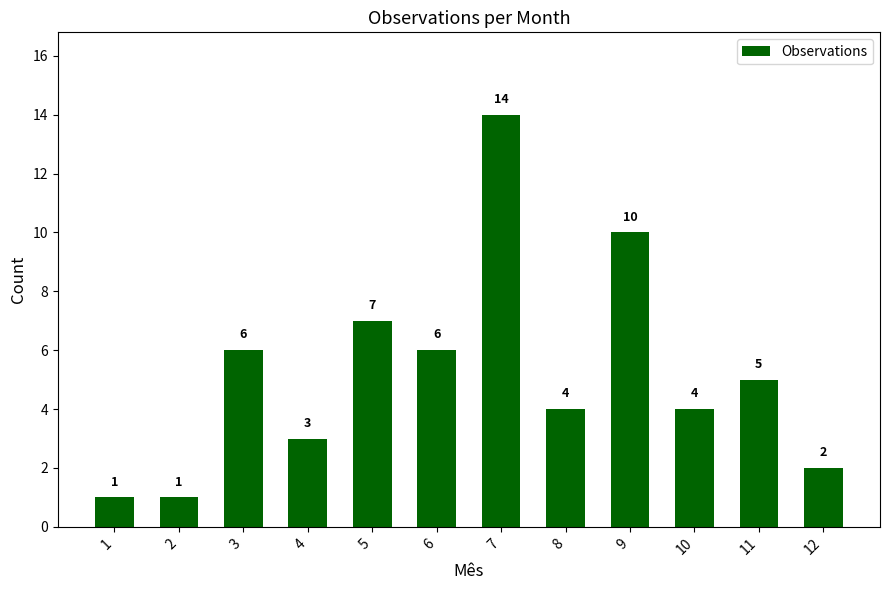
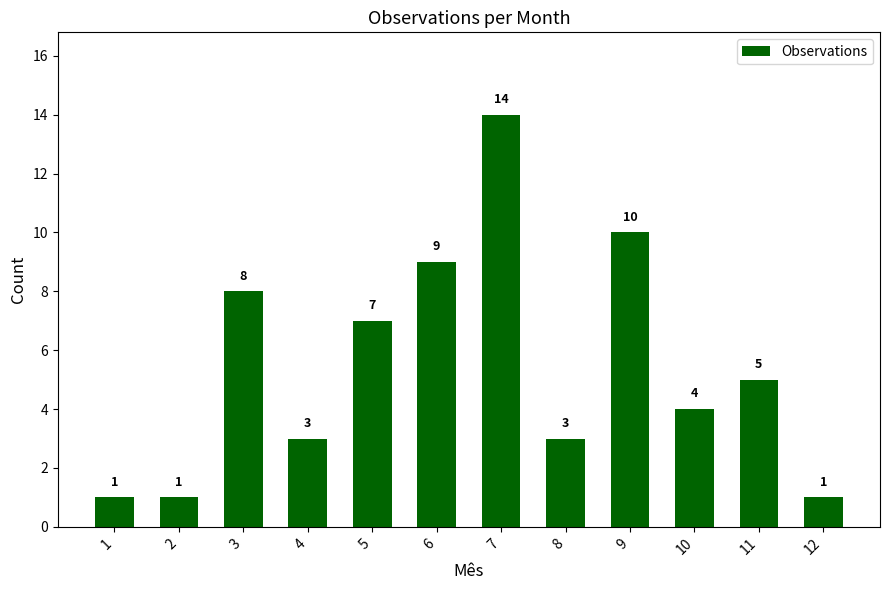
3: 6 -> 8
6: 6 -> 9
8: 4 -> 3
12: 2 -> 1
